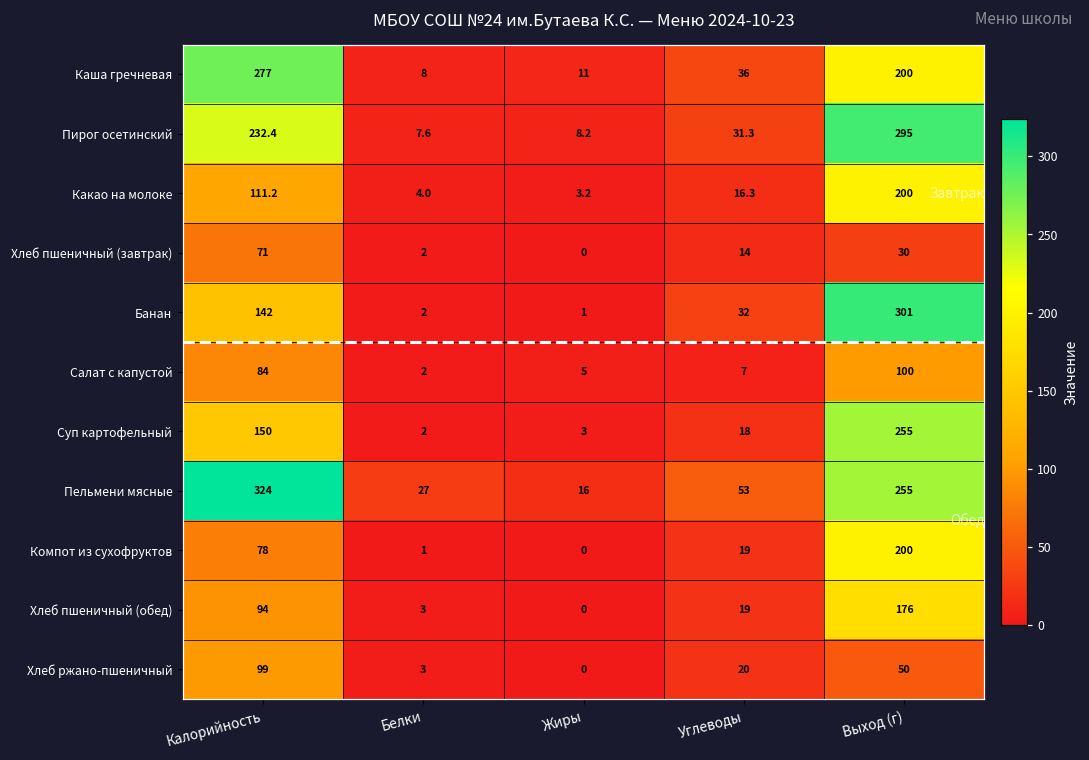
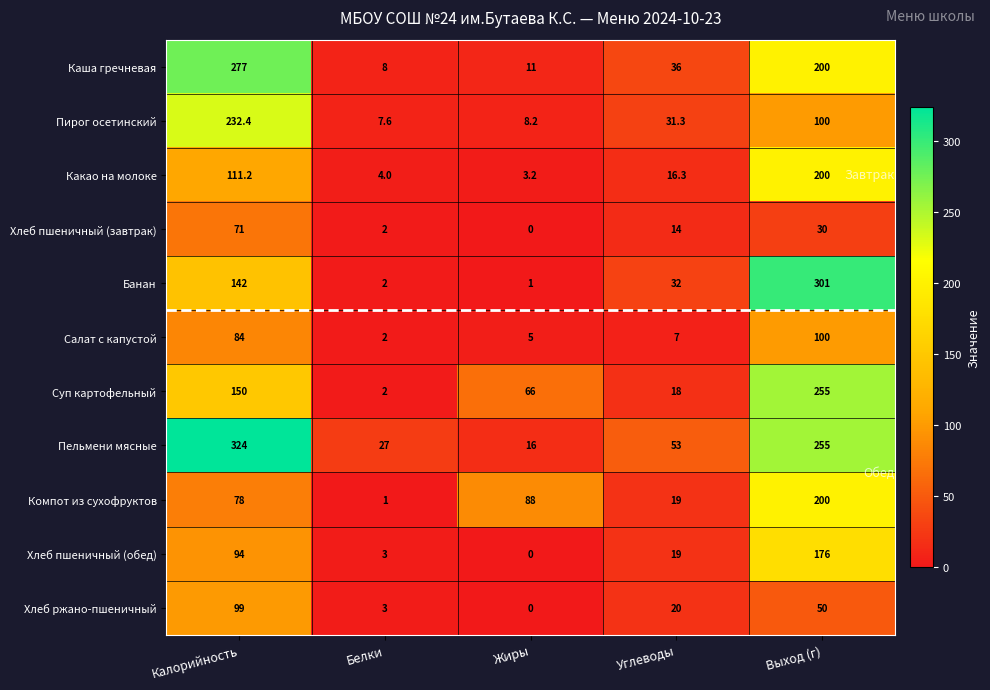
Пирог осетинский, Выход (г): 295 -> 100
Суп картофельный, Жиры: 3 -> 66
Компот из сухофруктов, Жиры: 0 -> 88
